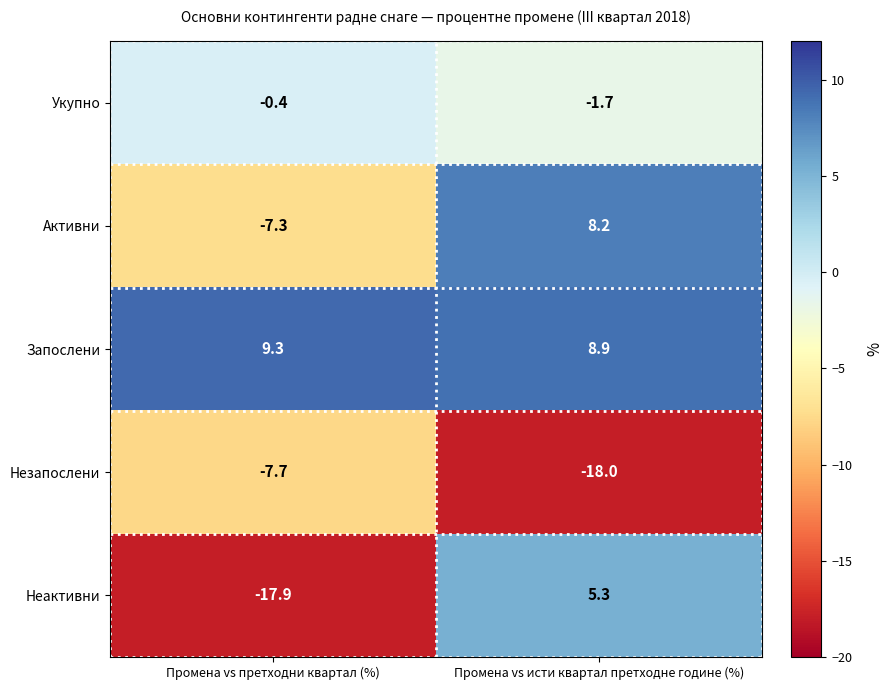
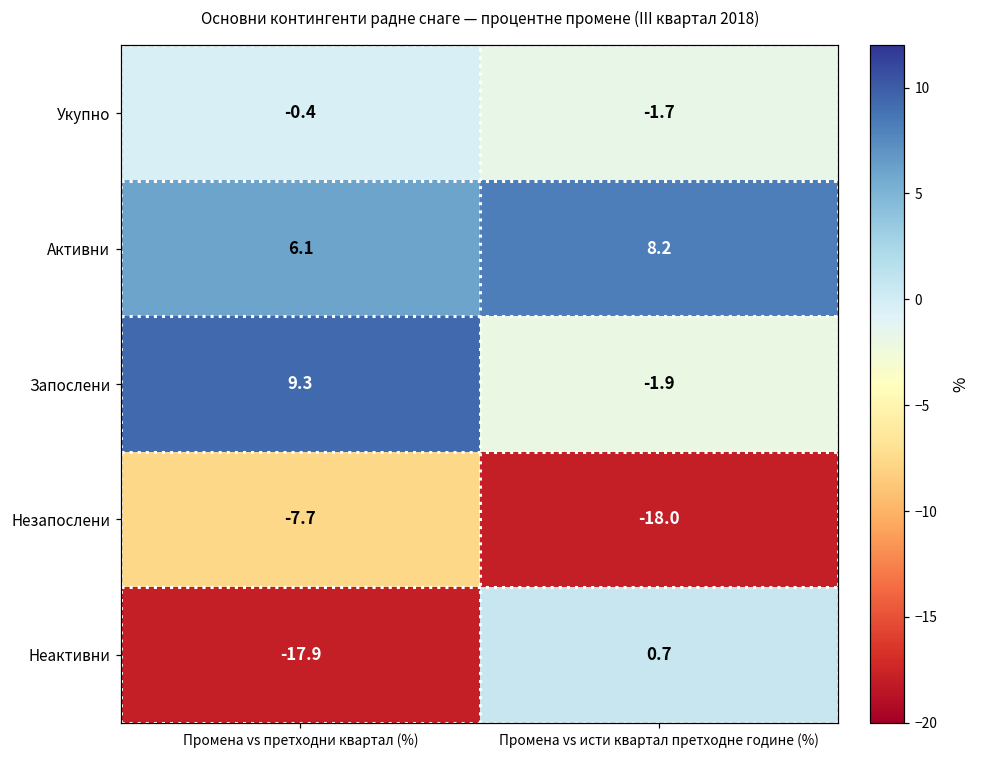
Активни, Промена vs претходни квартал (%): -7.3 -> 6.1
Запослени, Промена vs исти квартал претходне године (%): 8.9 -> -1.9
Неактивни, Промена vs исти квартал претходне године (%): 5.3 -> 0.7
